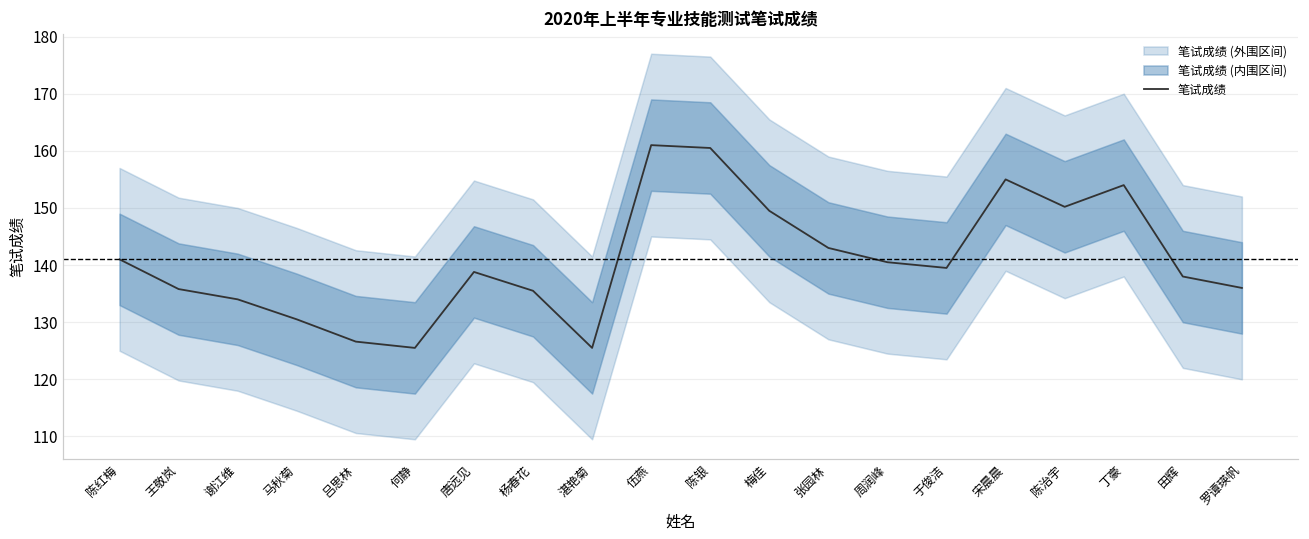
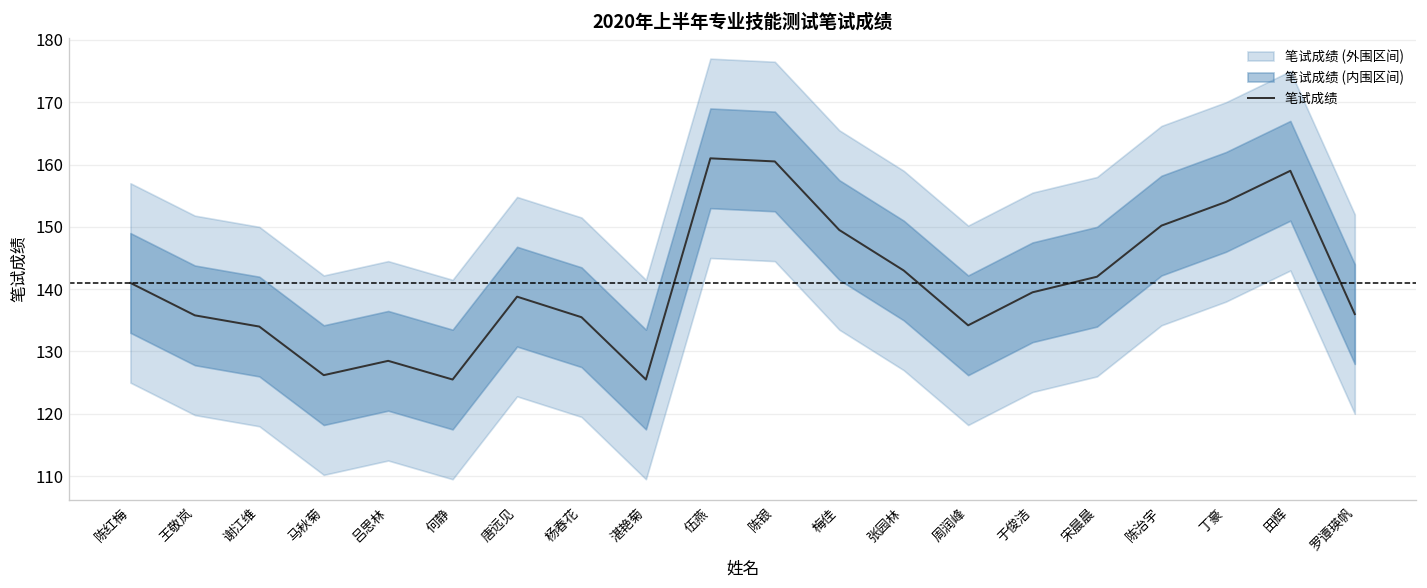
笔试成绩, 马秋菊: 131 -> 126
笔试成绩, 吕思林: 127 -> 129
笔试成绩, 周润峰: 141 -> 134
笔试成绩, 宋晨晨: 155 -> 142
笔试成绩, 田辉: 138 -> 159
